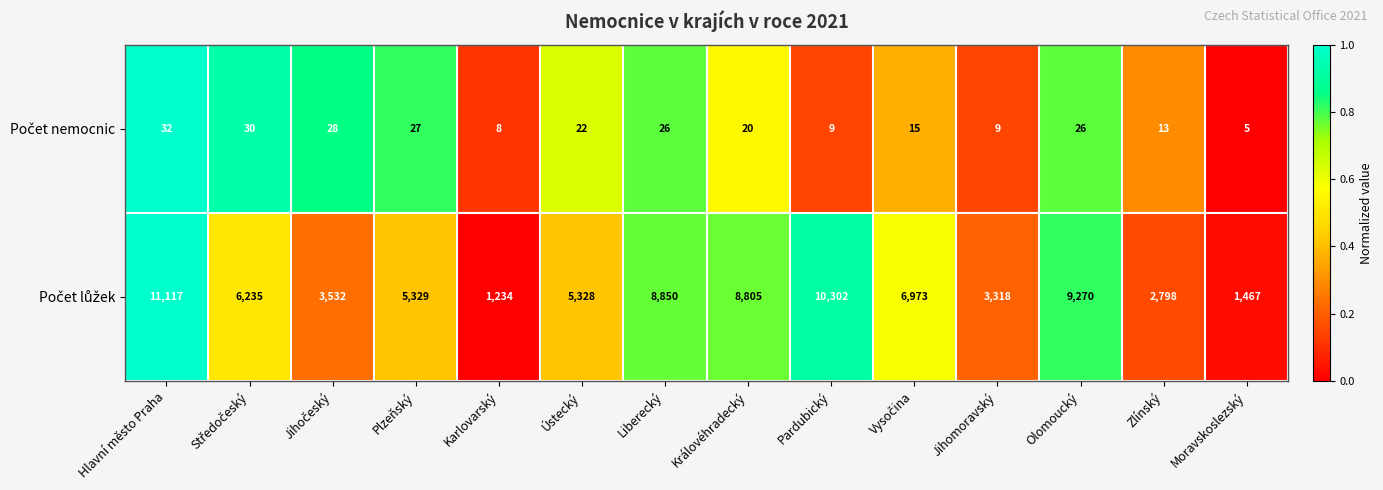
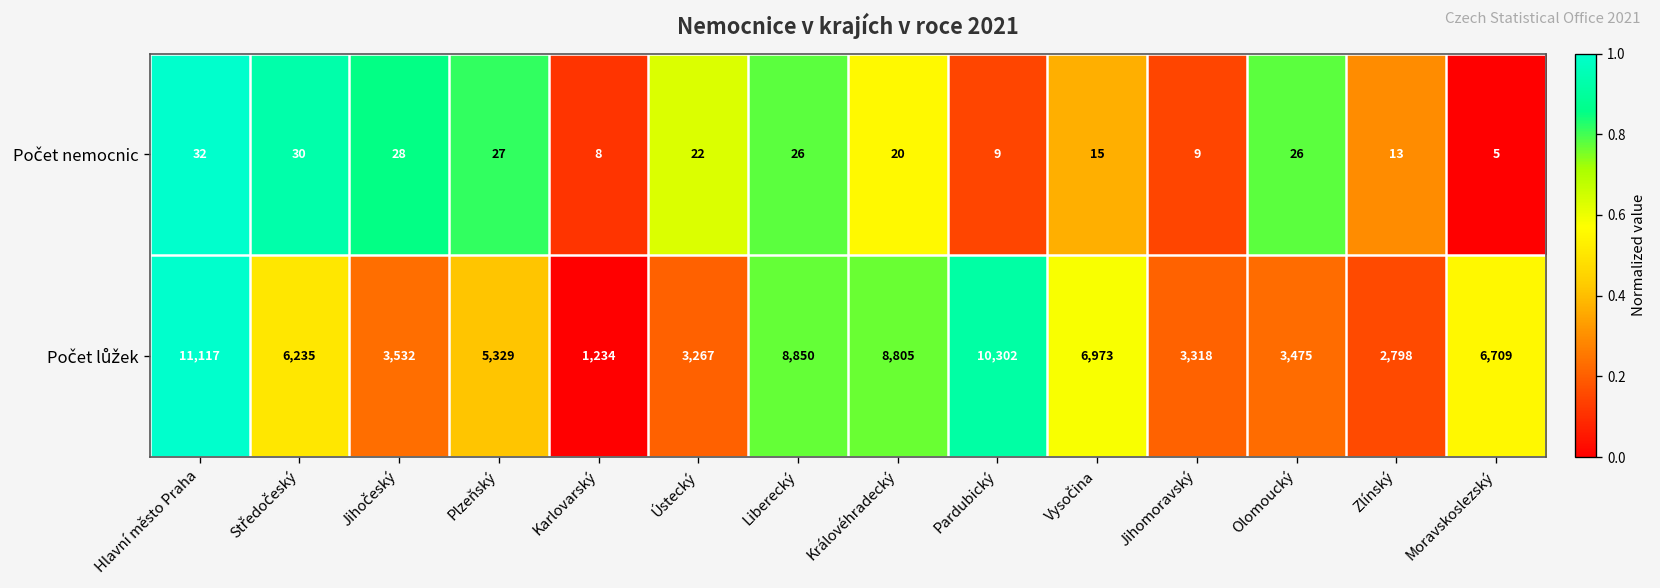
Počet lůžek, Ústecký: 5,328 -> 3,267
Počet lůžek, Olomoucký: 9,270 -> 3,475
Počet lůžek, Moravskoslezský: 1,467 -> 6,709
